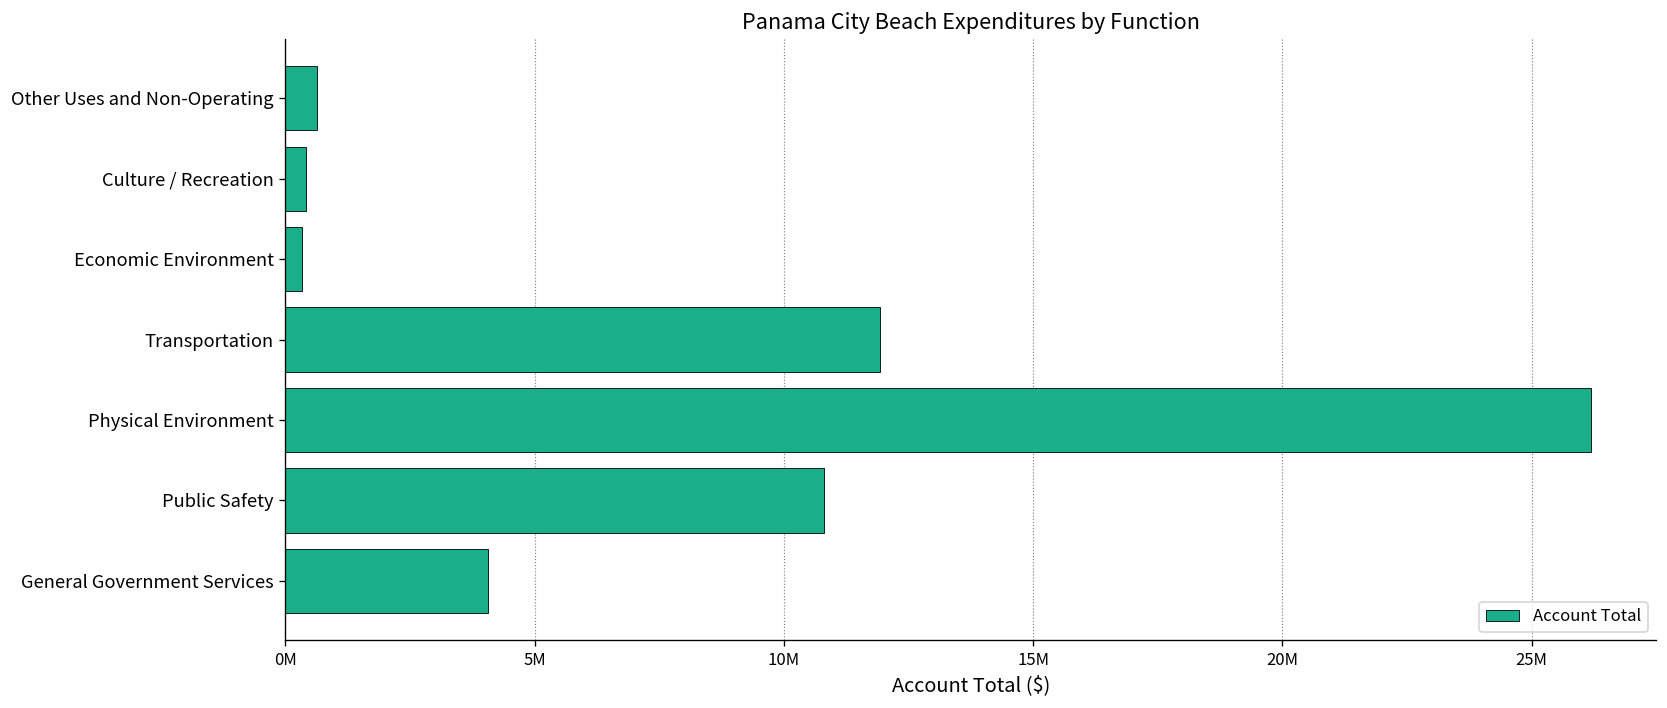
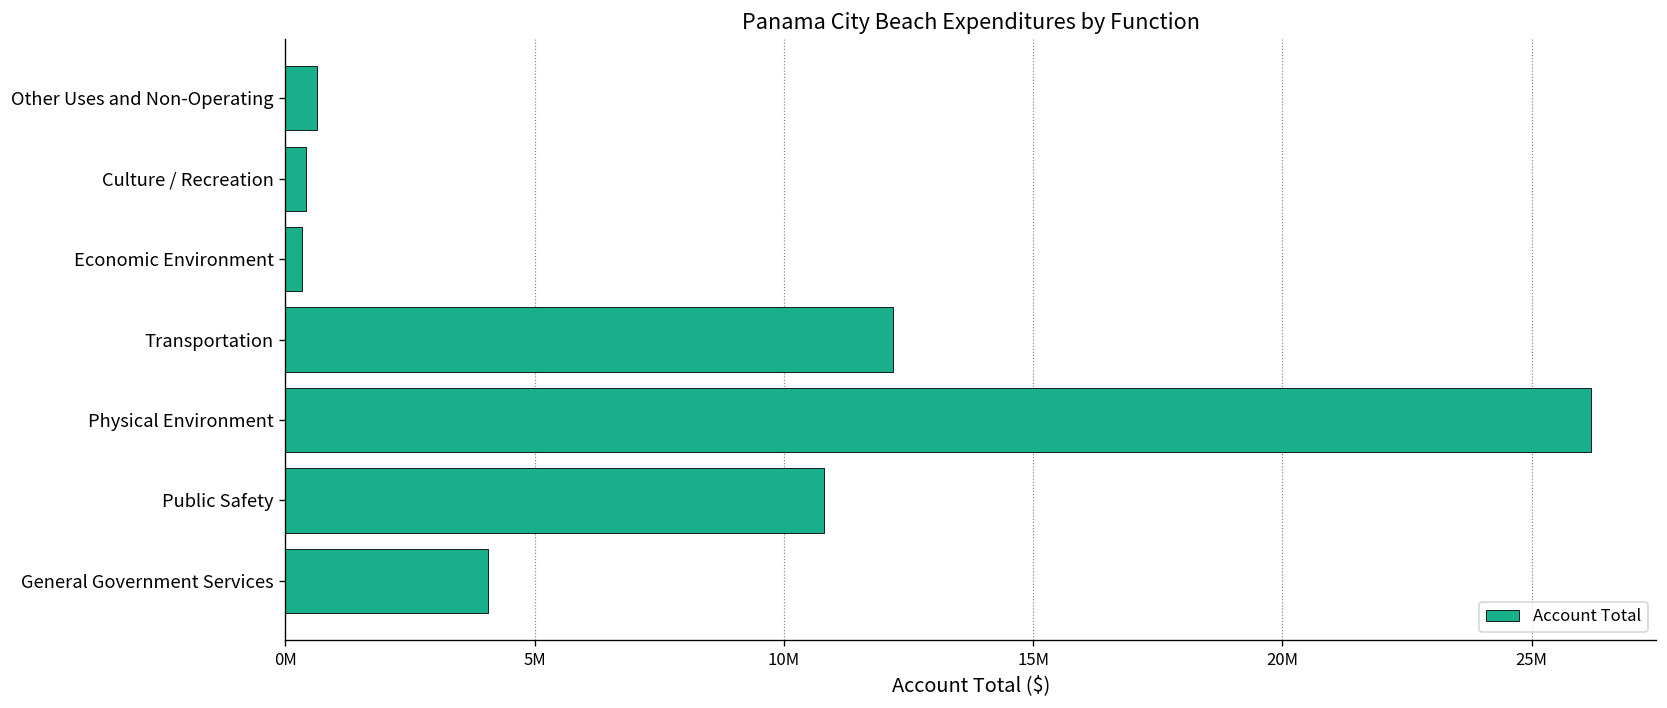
Transportation: 11900000 -> 12200000
